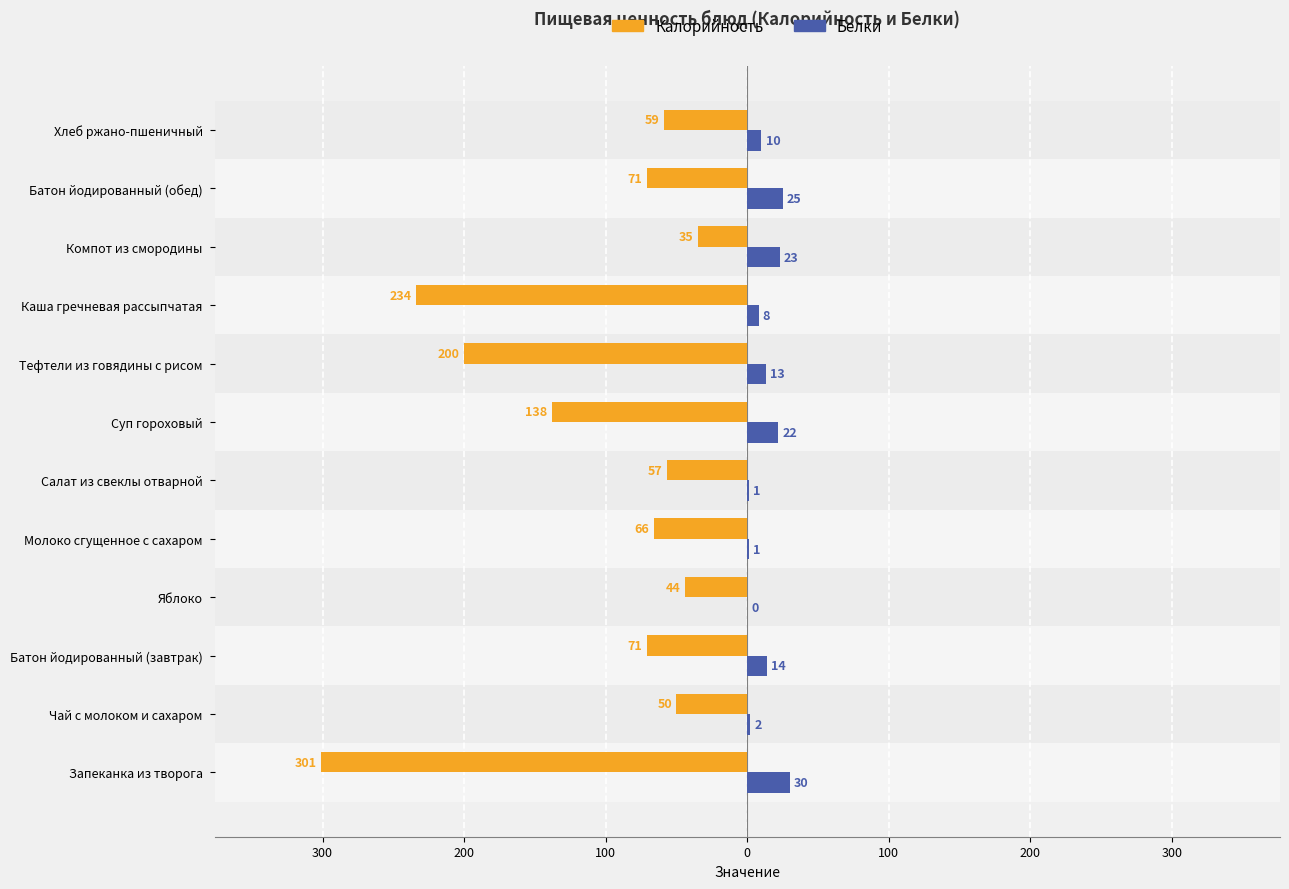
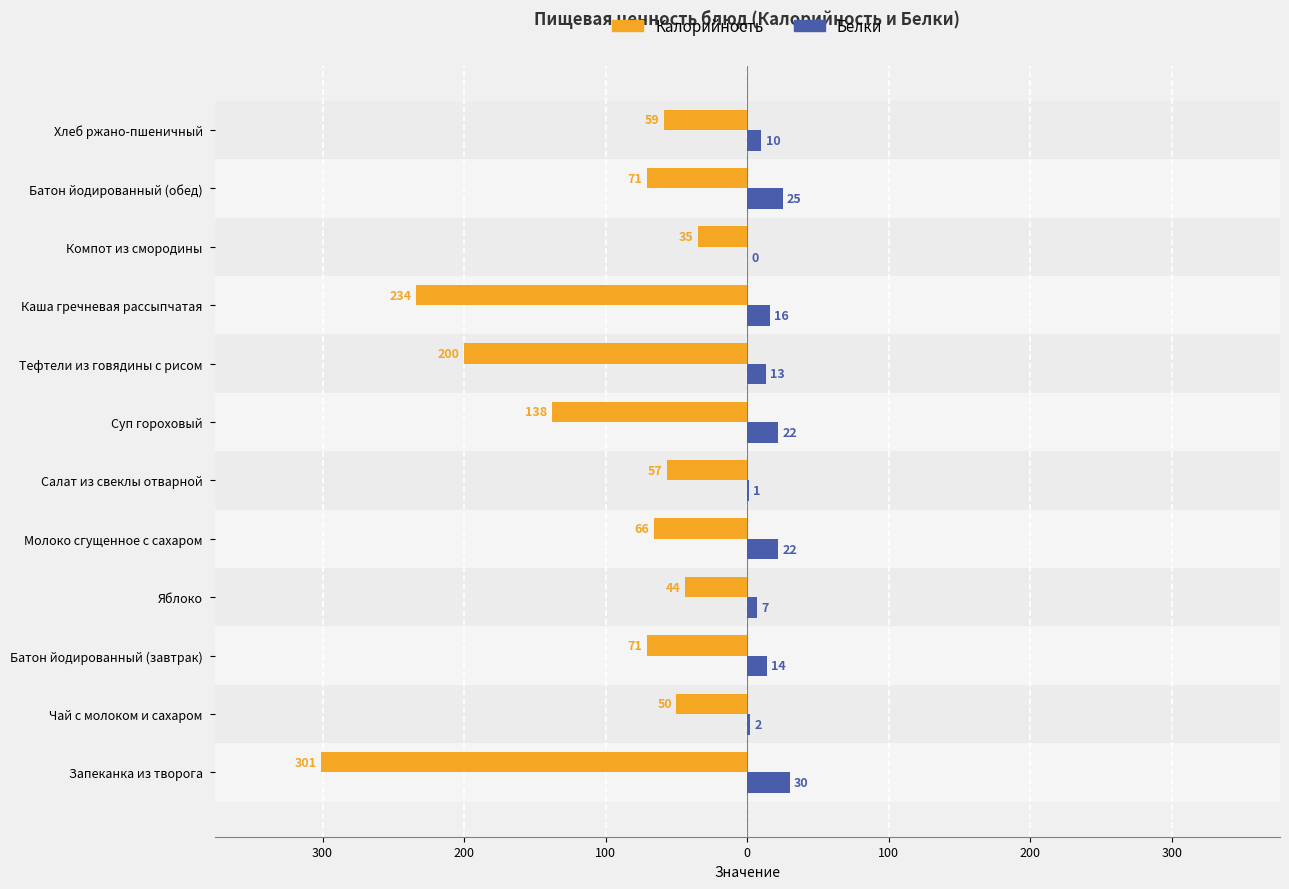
Белки, Компот из смородины: 23 -> 0
Белки, Каша гречневая рассыпчатая: 8 -> 16
Белки, Молоко сгущенное с сахаром: 1 -> 22
Белки, Яблоко: 0 -> 7
